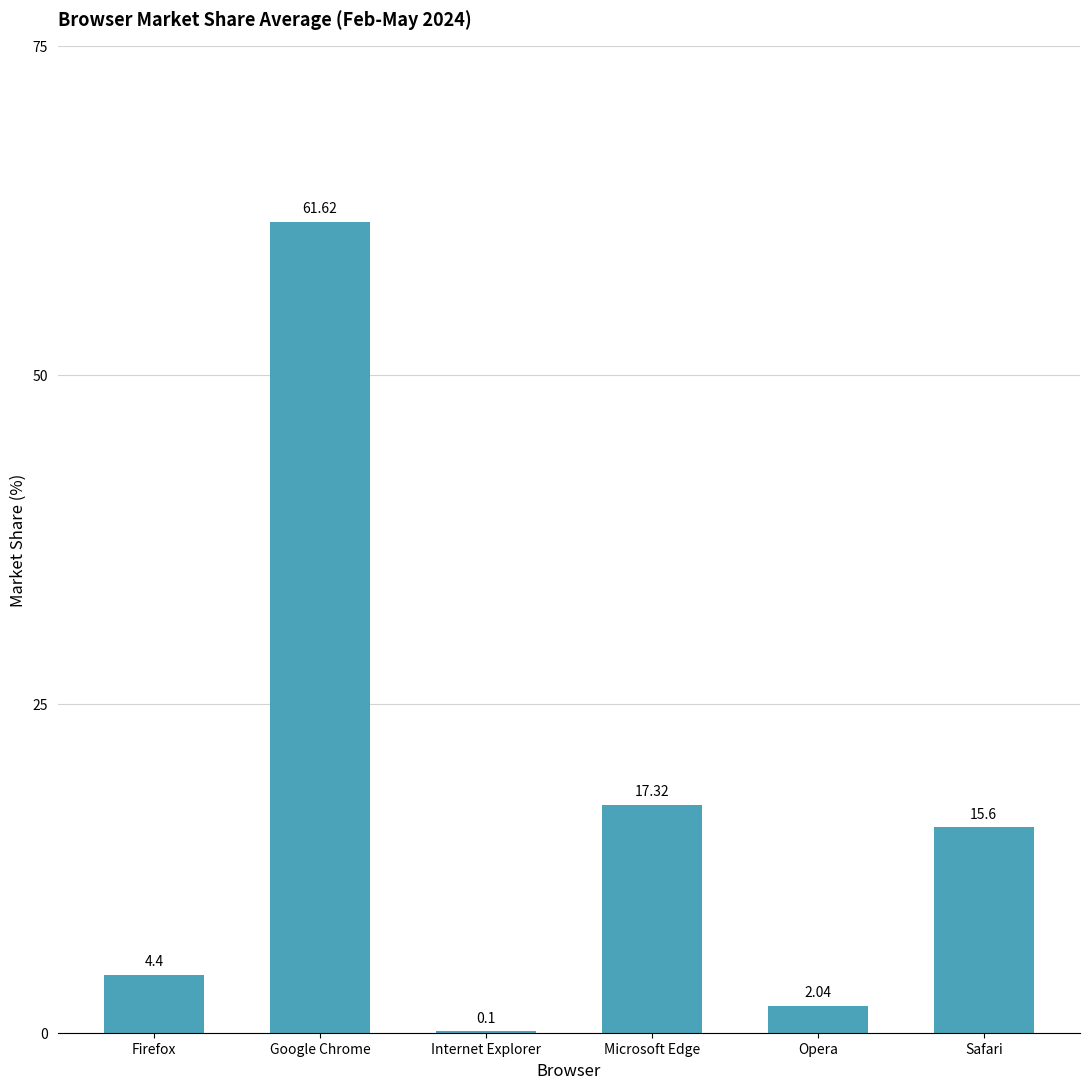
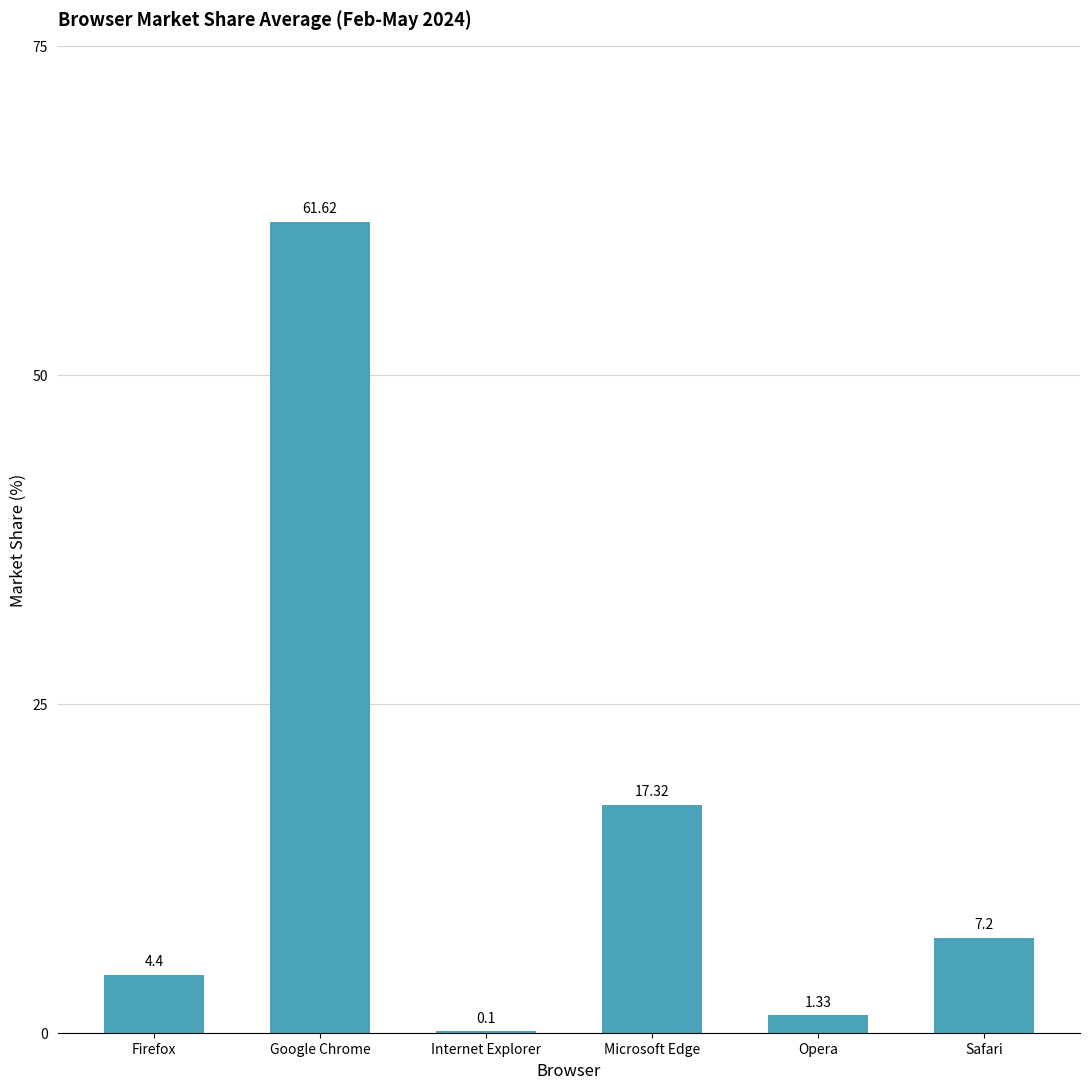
Opera: 2.04 -> 1.33
Safari: 15.6 -> 7.2
